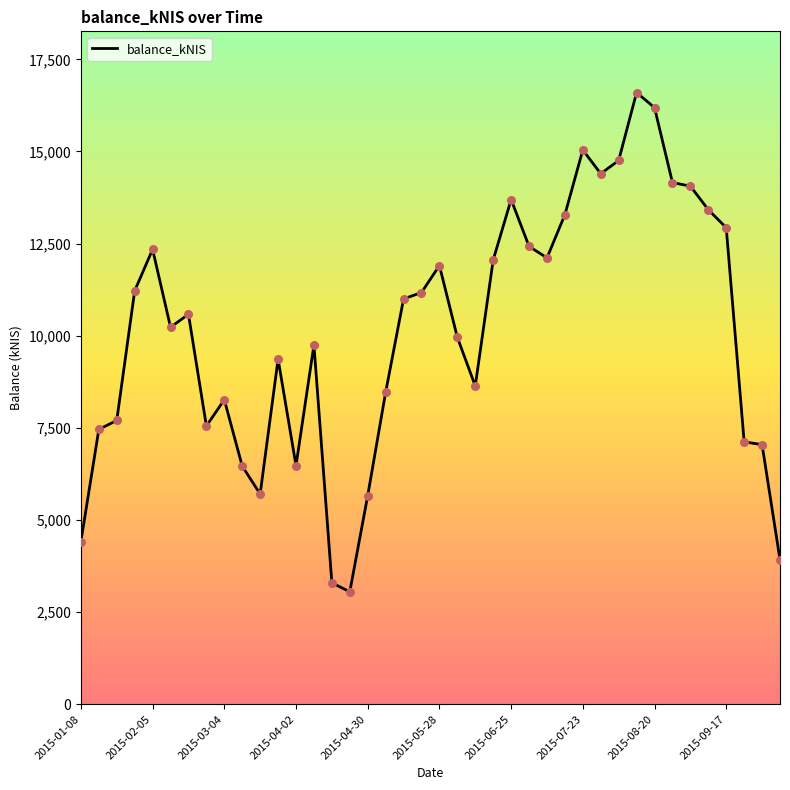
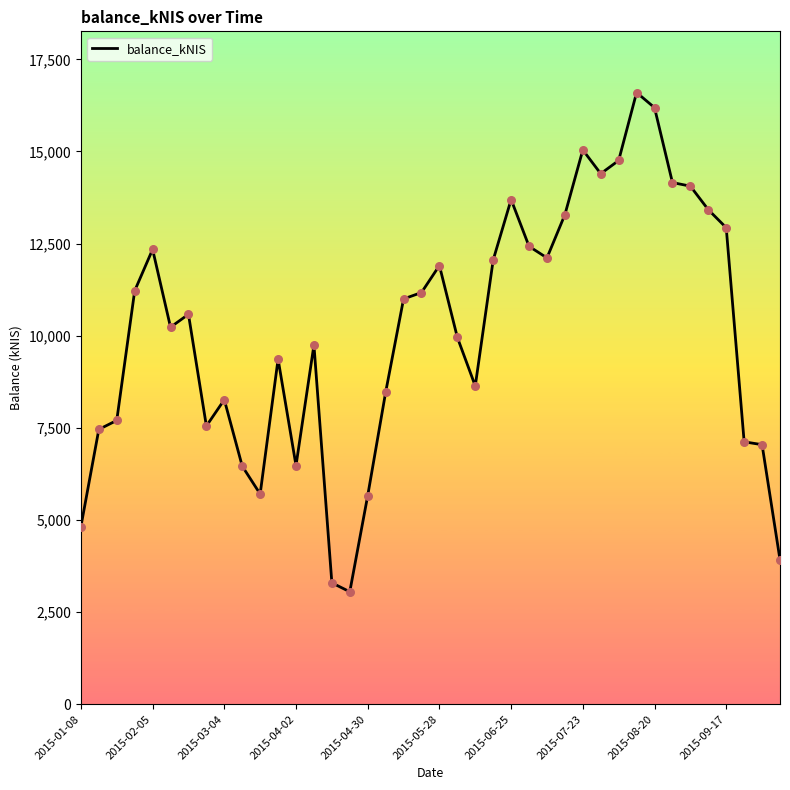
2015-01-08: 4,400 -> 4,800
